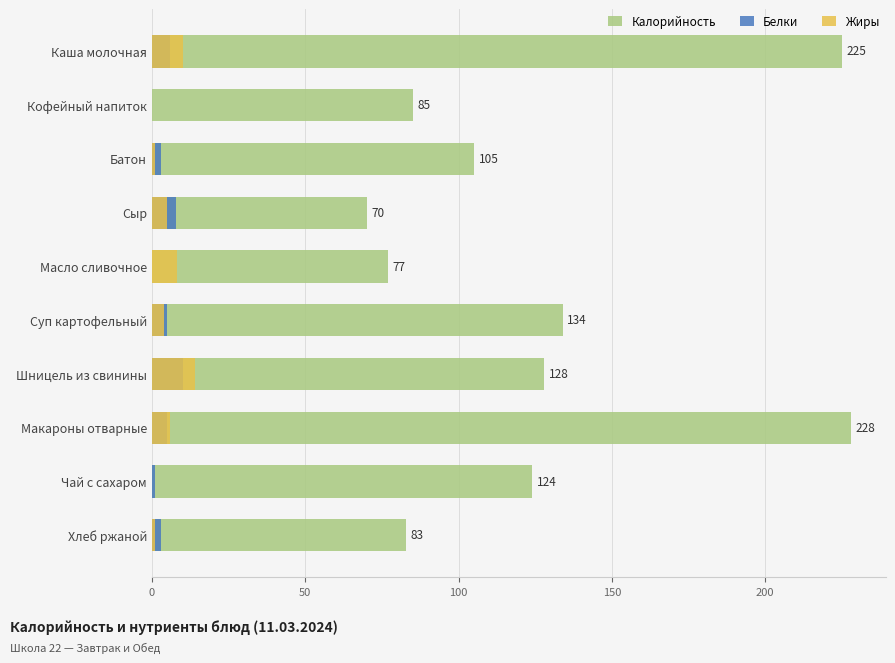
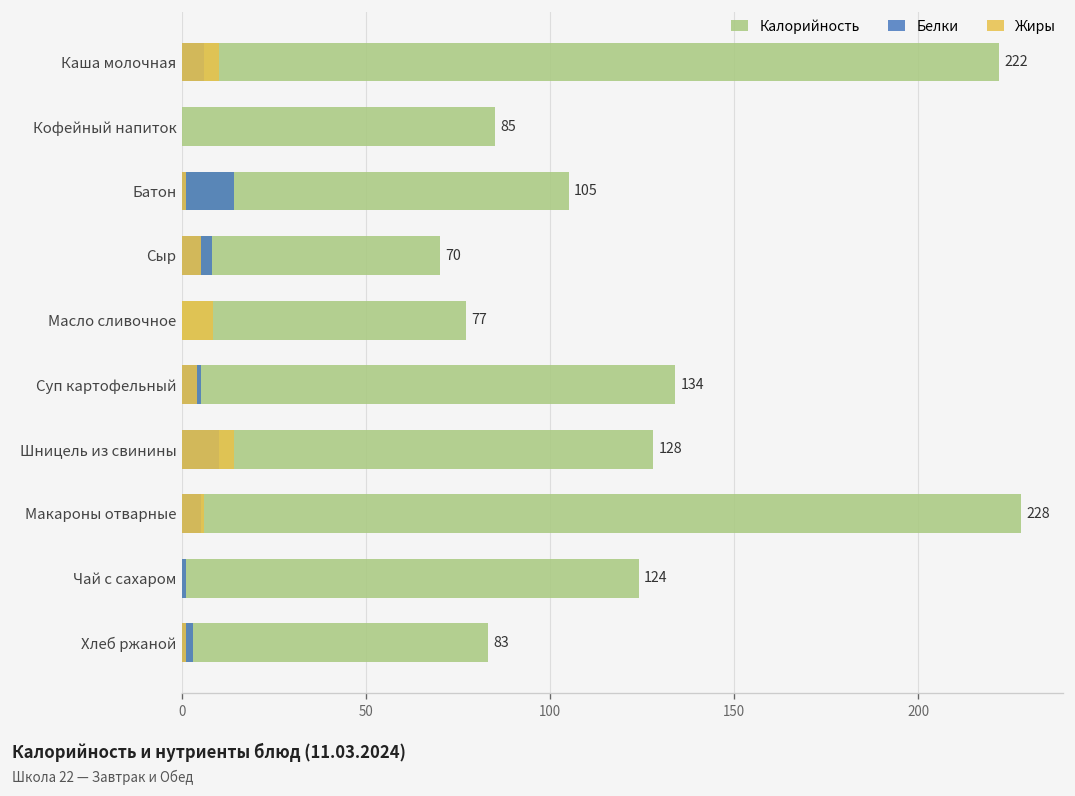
Калорийность, Каша молочная: 225 -> 222
Белки, Батон: 3 -> 14
